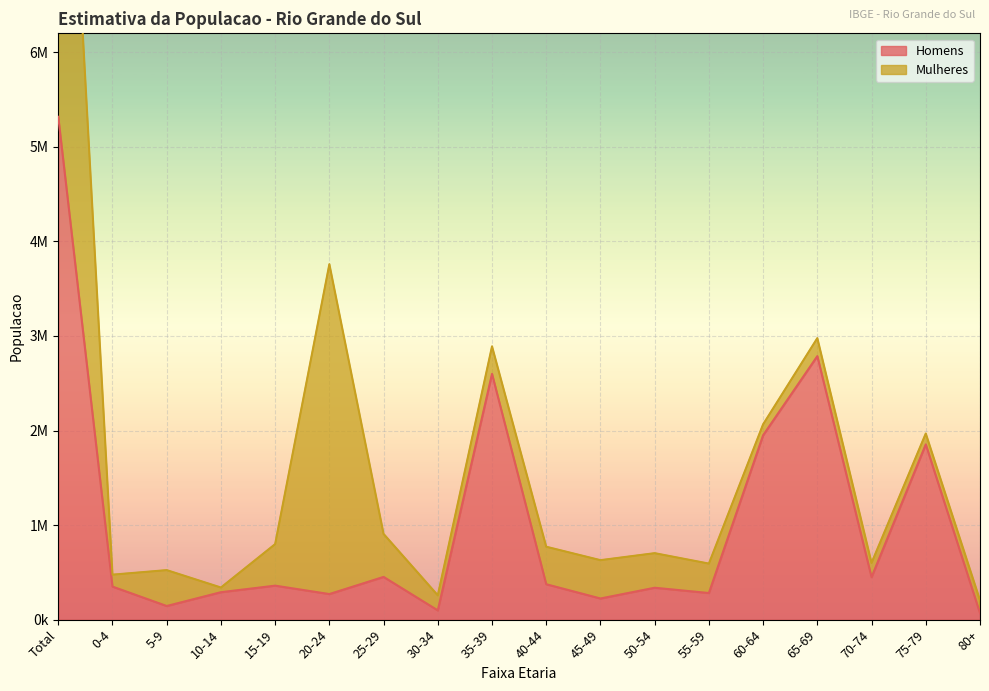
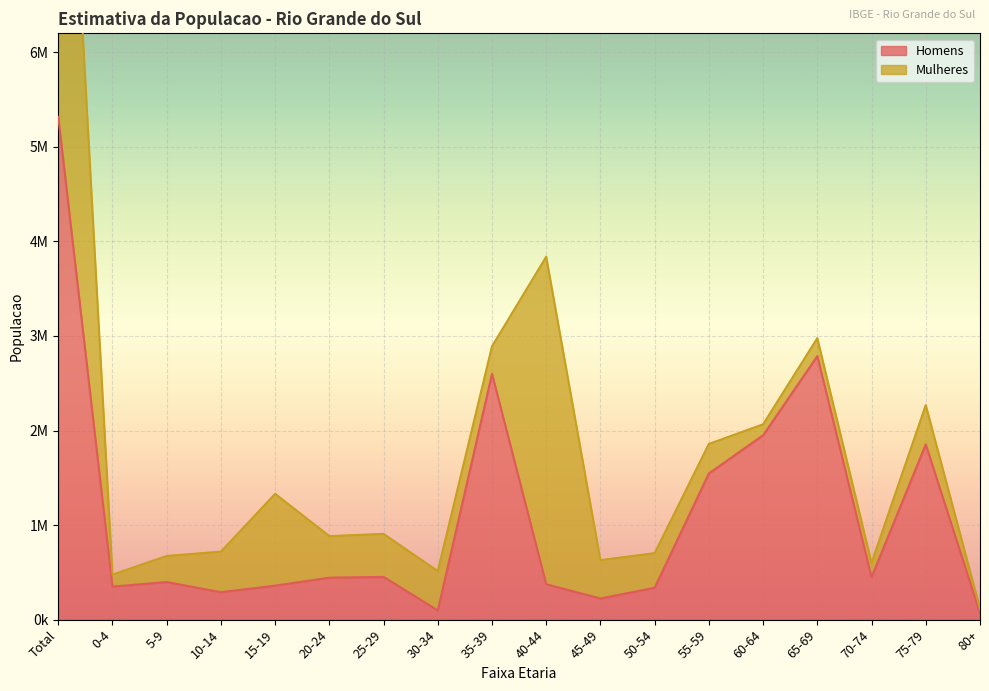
Homens, 5-9: 100000 -> 400000
Mulheres, 5-9: 400000 -> 300000
Mulheres, 10-14: 0 -> 400000
Mulheres, 15-19: 400000 -> 1000000
Homens, 20-24: 300000 -> 400000
Mulheres, 20-24: 3500000 -> 400000
Mulheres, 30-34: 200000 -> 400000
Mulheres, 40-44: 400000 -> 3500000
Homens, 55-59: 300000 -> 1500000
Mulheres, 75-79: 100000 -> 400000
Mulheres, 80+: 140000 -> 50000
